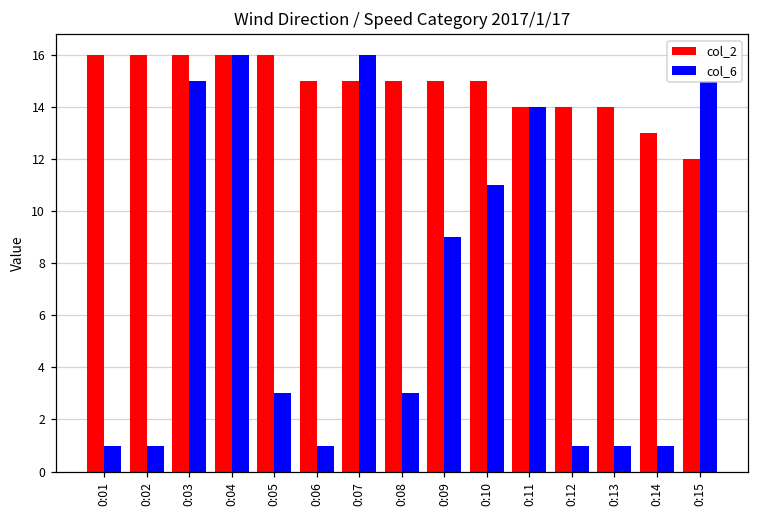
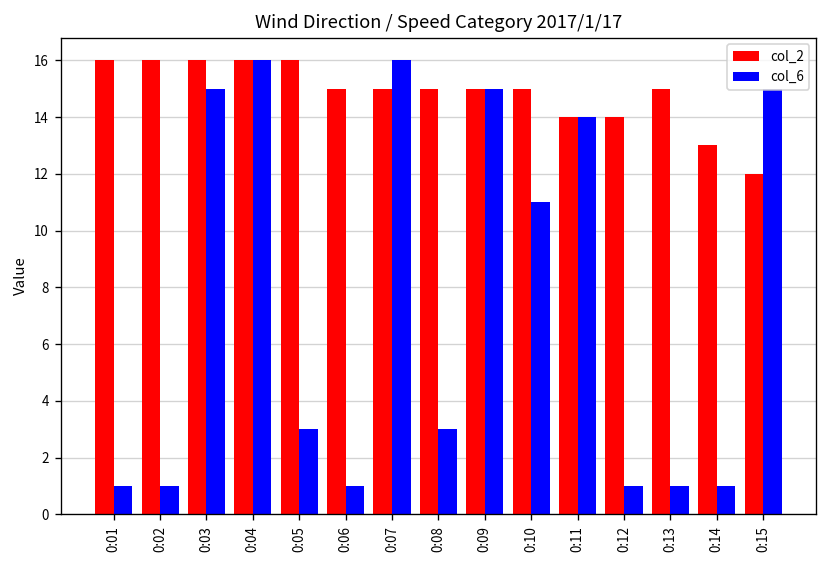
col_6, 0:09: 9 -> 15
col_2, 0:13: 14 -> 15
